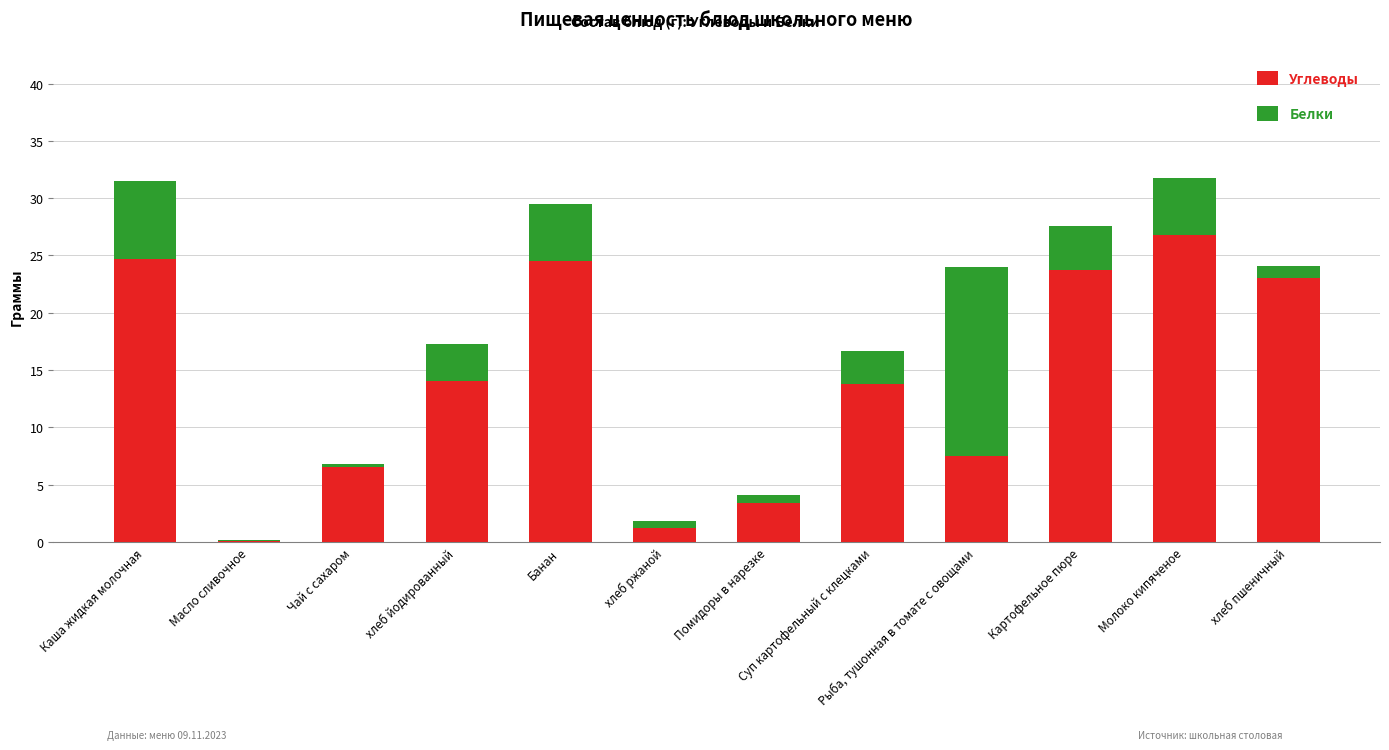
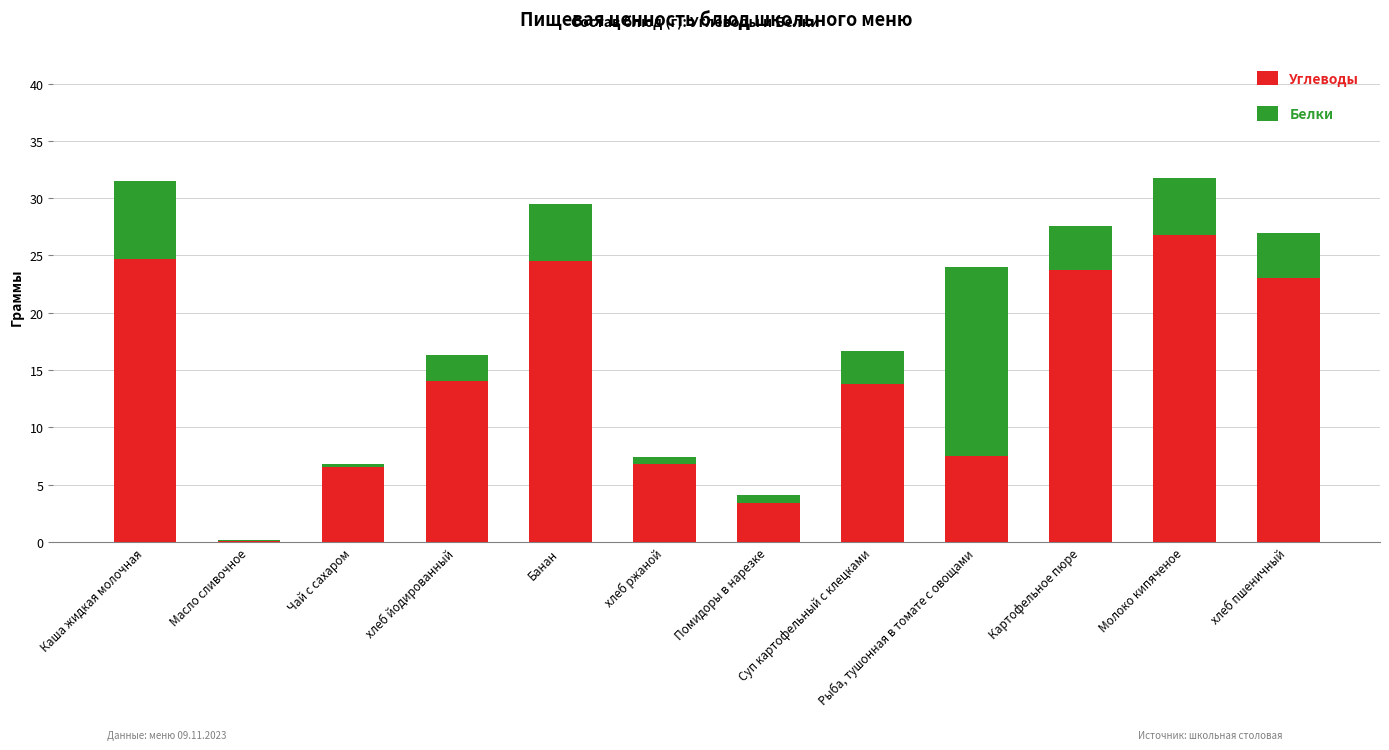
Белки, хлеб йодированный: 3.3 -> 2.3
Углеводы, хлеб ржаной: 1.3 -> 6.8
Белки, хлеб пшеничный: 1.1 -> 4.0
